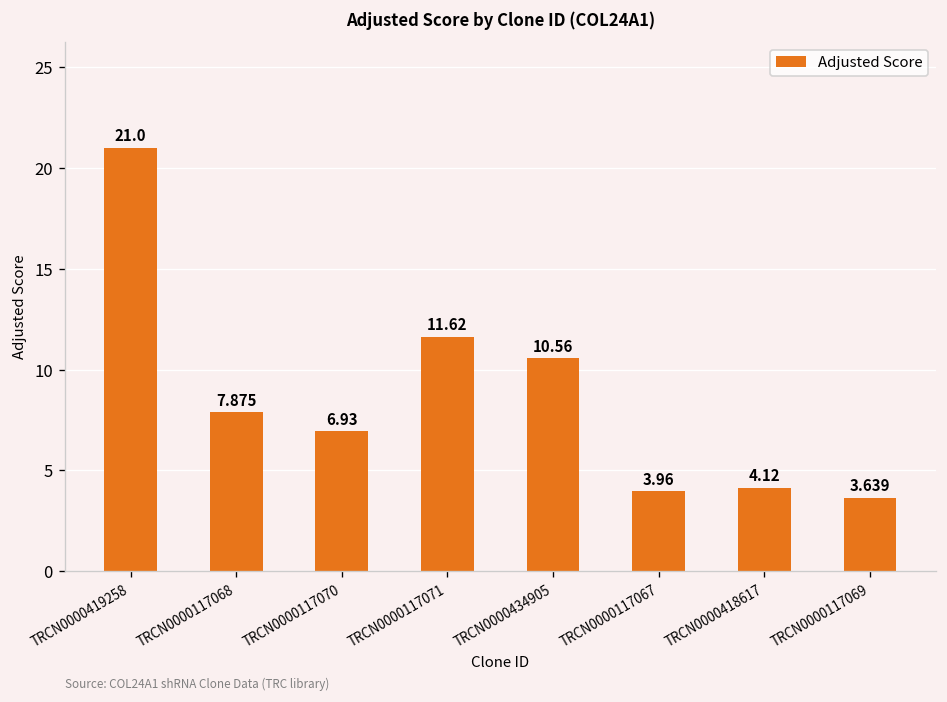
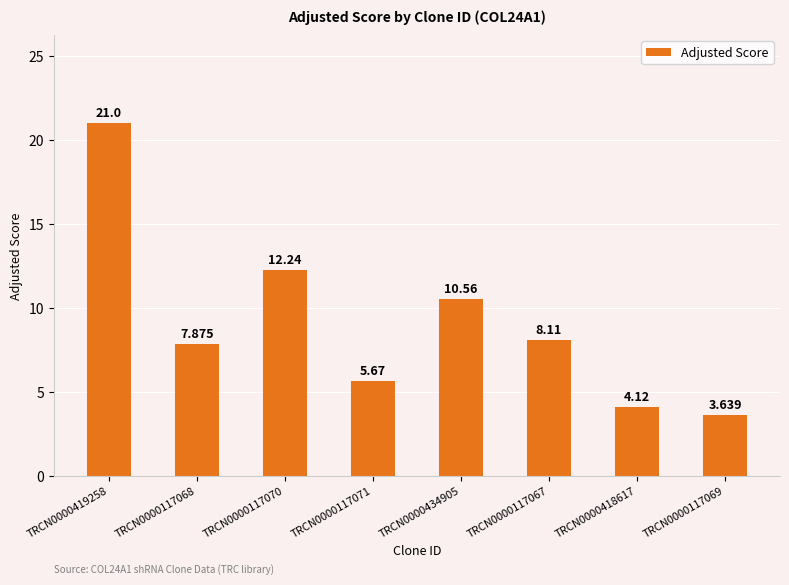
TRCN0000117070: 6.93 -> 12.24
TRCN0000117071: 11.62 -> 5.67
TRCN0000117067: 3.96 -> 8.11
